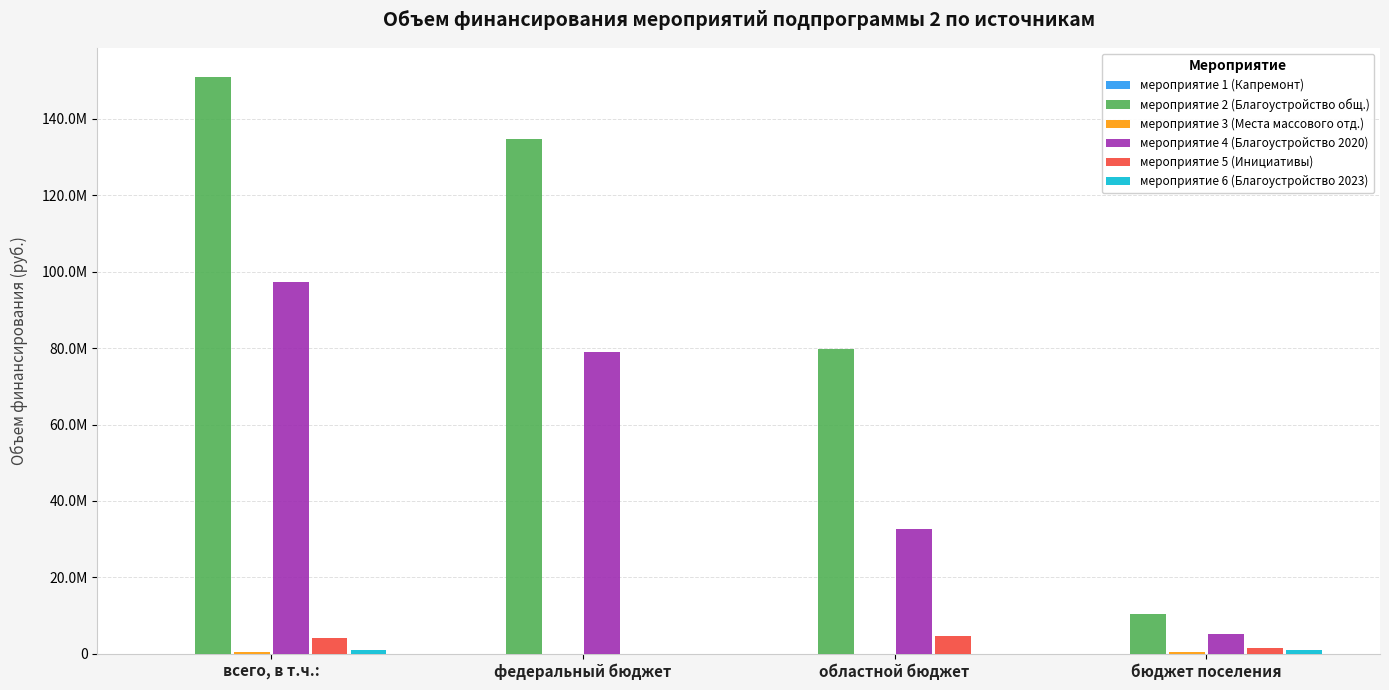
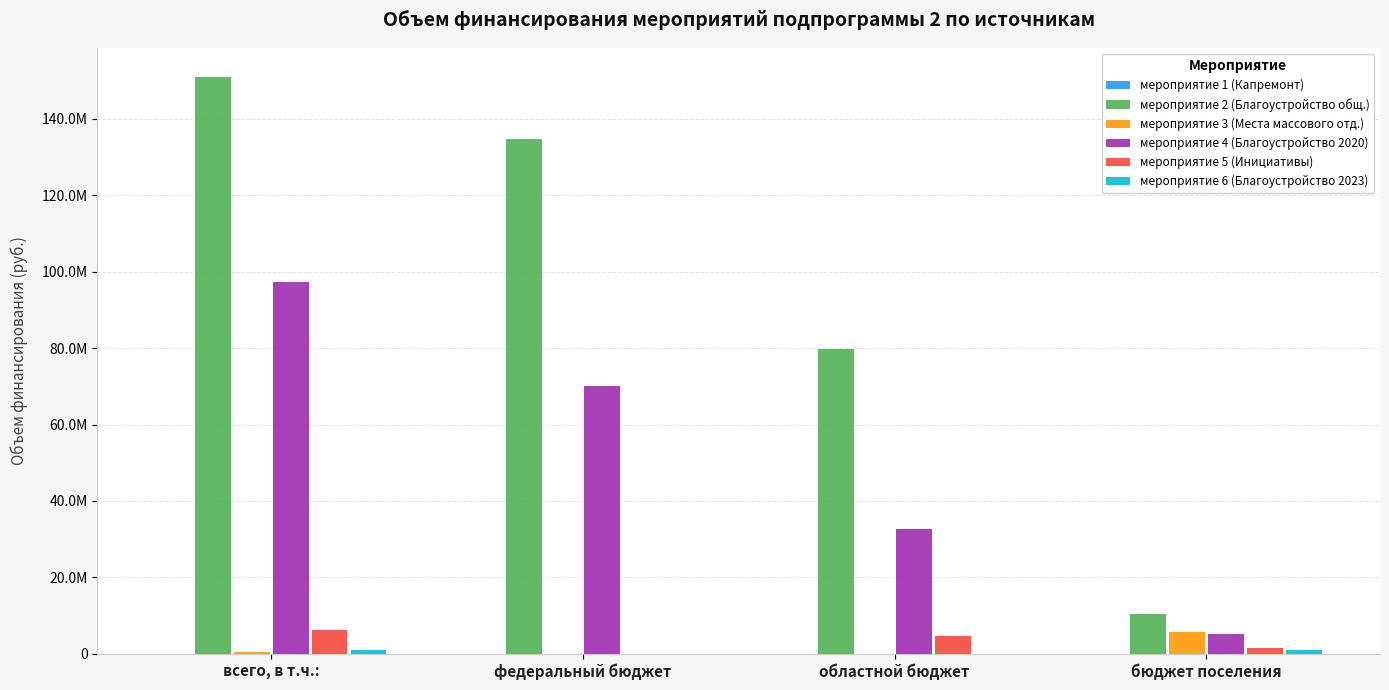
мероприятие 5 (Инициативы), всего, в т.ч.:: 4000000 -> 6000000
мероприятие 4 (Благоустройство 2020), федеральный бюджет: 79000000 -> 70000000
мероприятие 3 (Места массового отд.), бюджет поселения: 1000000 -> 6000000
